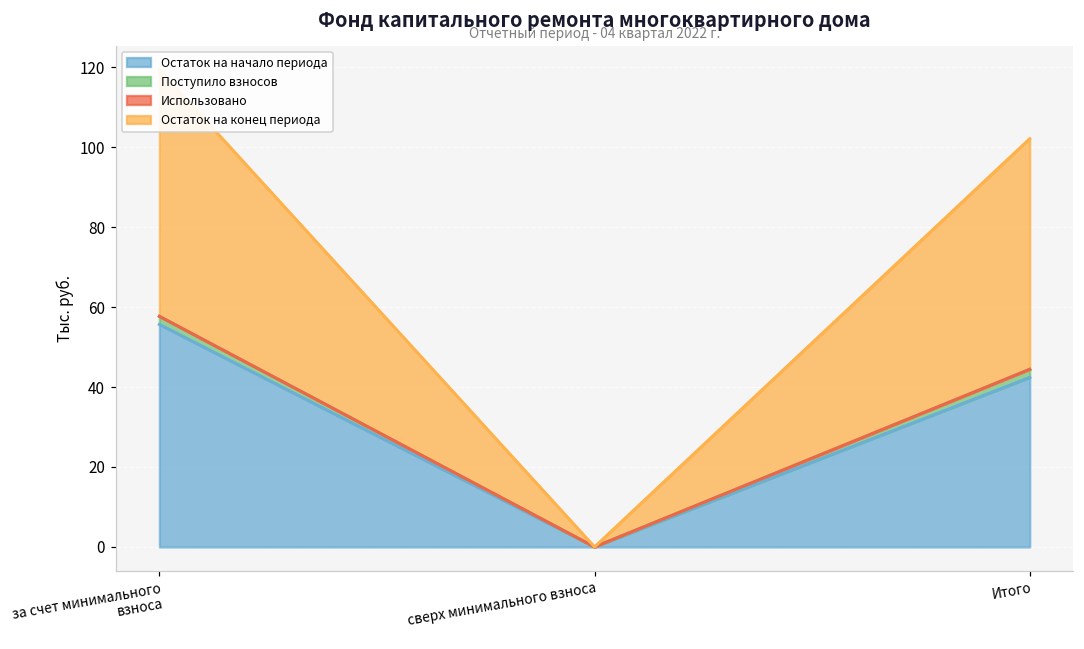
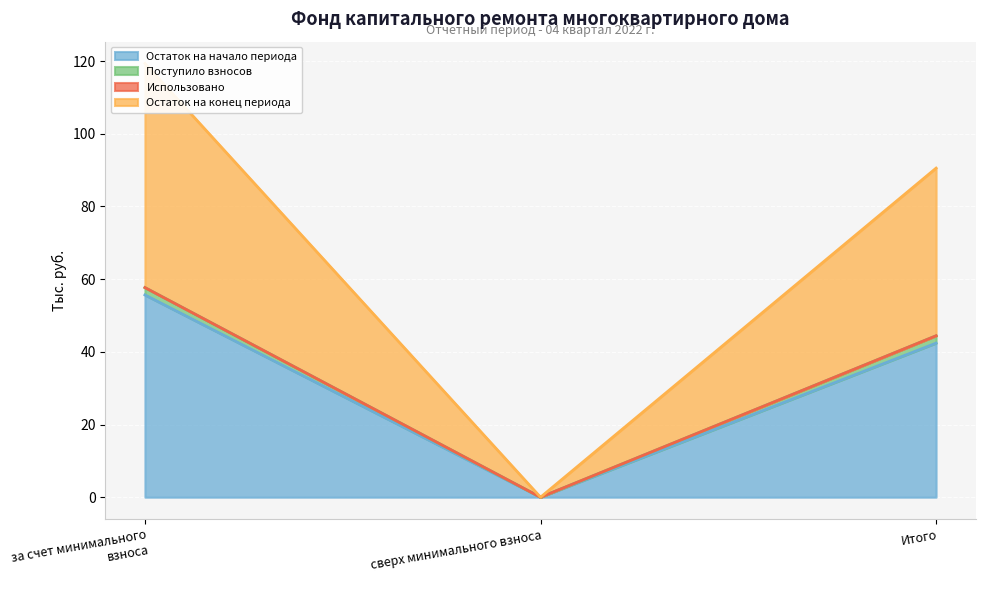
Остаток на конец периода, Итого: 58 -> 46
